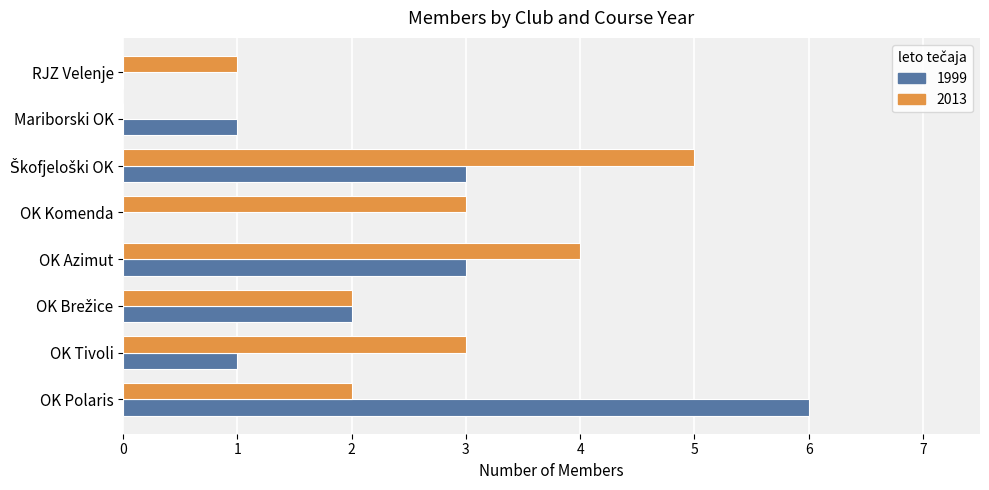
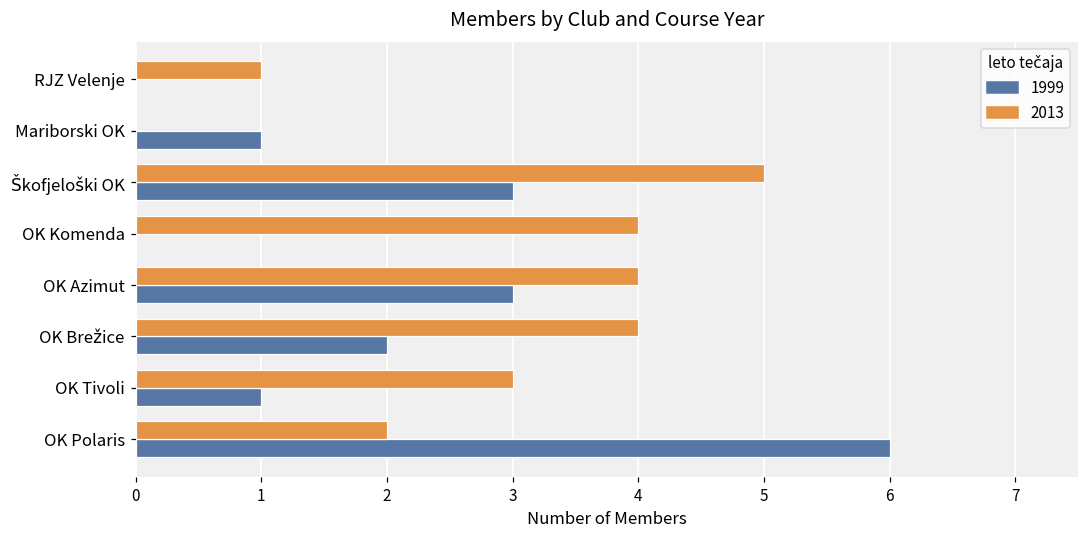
2013, OK Komenda: 3 -> 4
2013, OK Brežice: 2 -> 4
